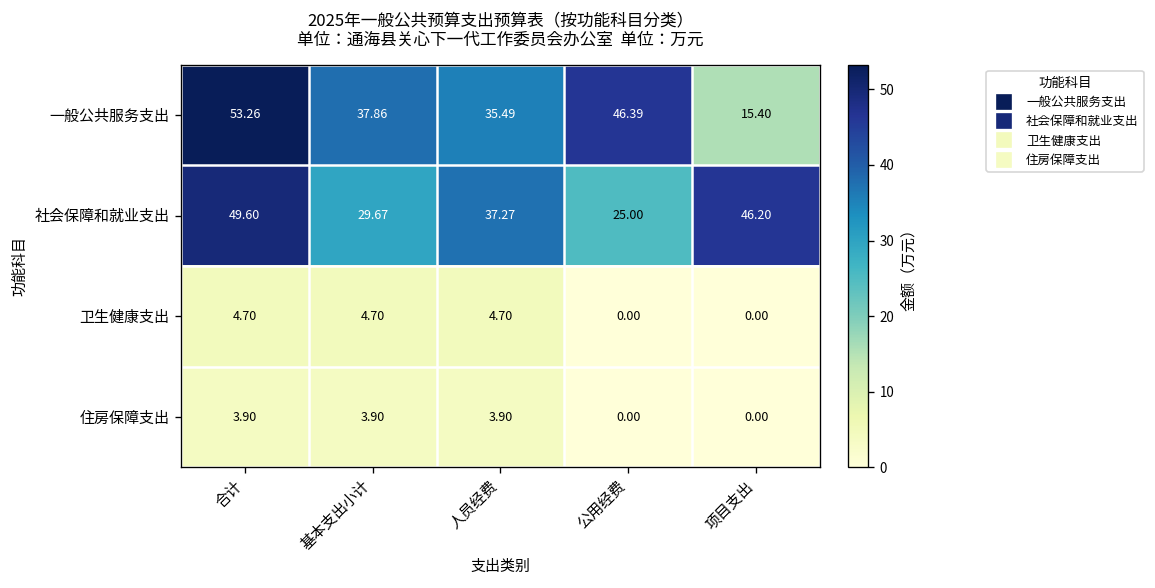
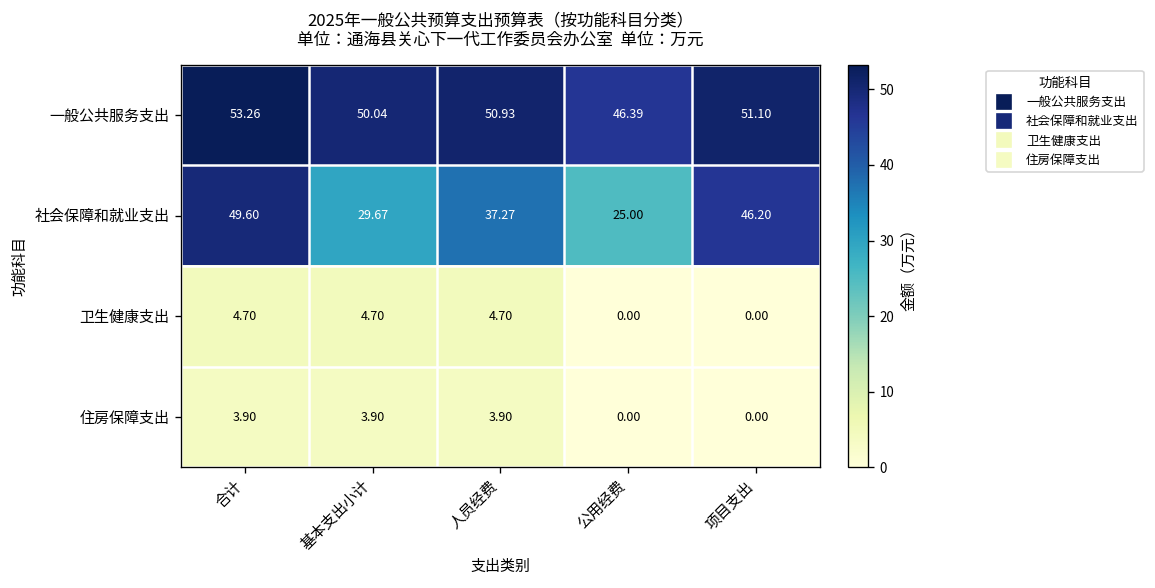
一般公共服务支出, 基本支出小计: 37.86 -> 50.04
一般公共服务支出, 人员经费: 35.49 -> 50.93
一般公共服务支出, 项目支出: 15.40 -> 51.10
